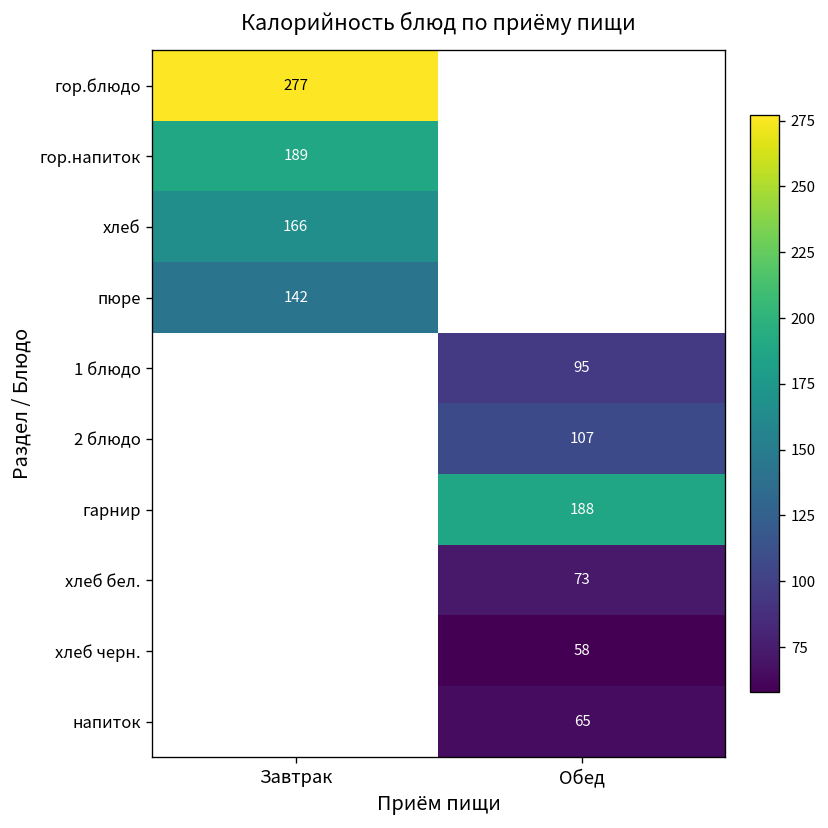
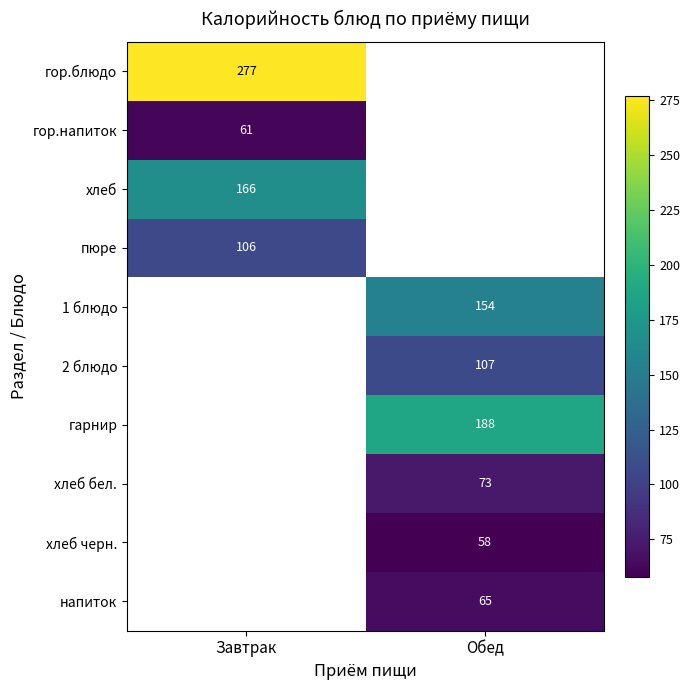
гор.напиток, Завтрак: 189 -> 61
пюре, Завтрак: 142 -> 106
1 блюдо, Обед: 95 -> 154
